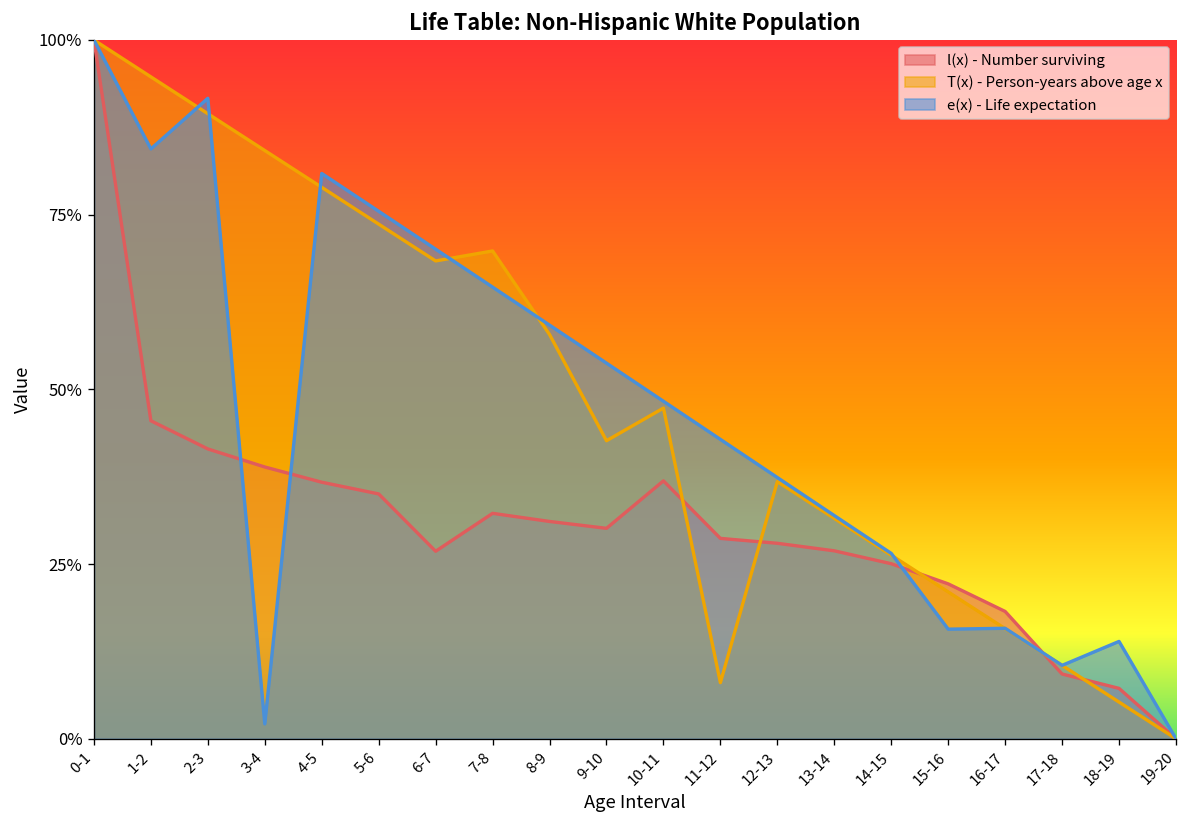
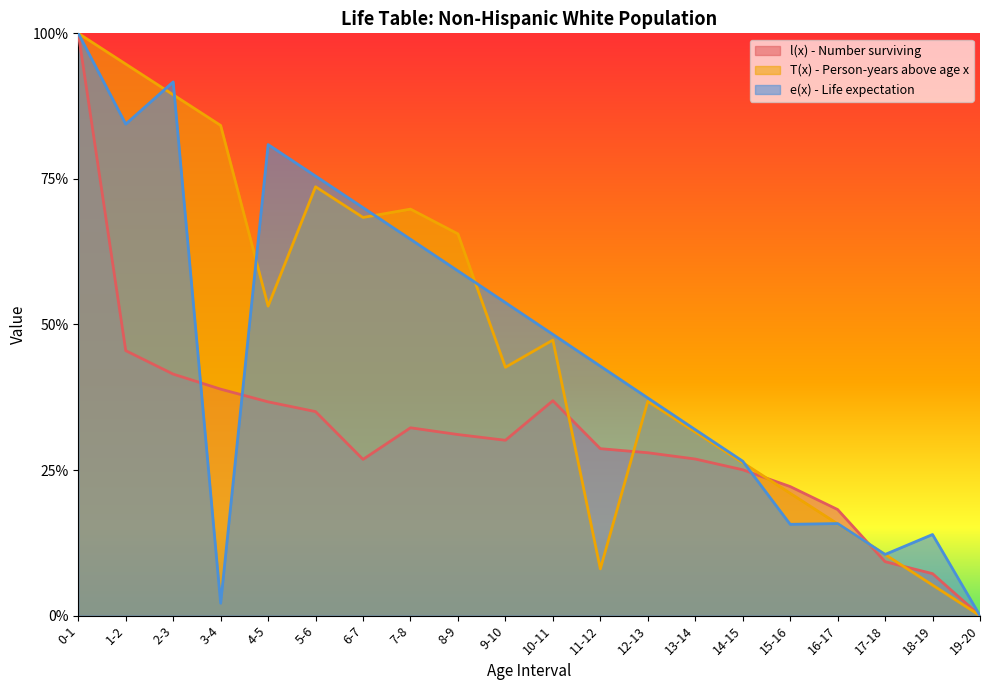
T(x) - Person-years above age x, 4-5: 79% -> 53%
T(x) - Person-years above age x, 8-9: 58% -> 66%
